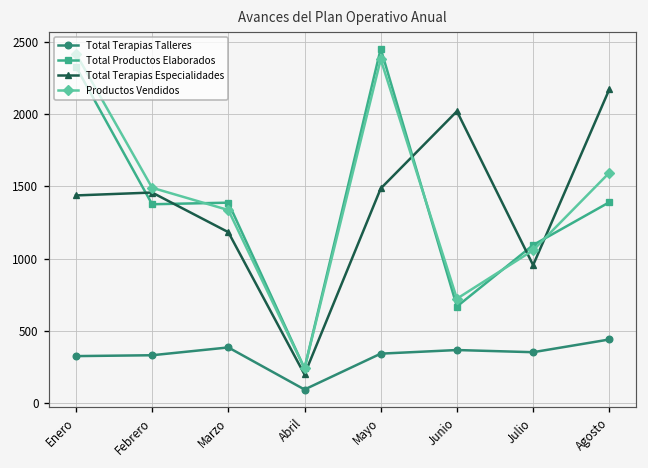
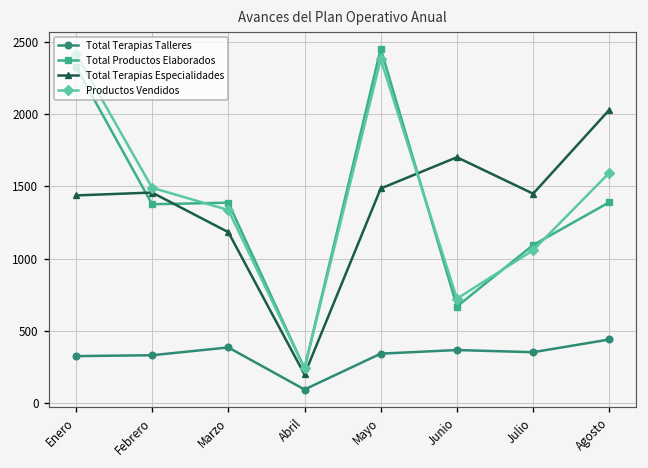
Total Terapias Especialidades, Junio: 2020 -> 1700
Total Terapias Especialidades, Julio: 960 -> 1450
Total Terapias Especialidades, Agosto: 2170 -> 2030
